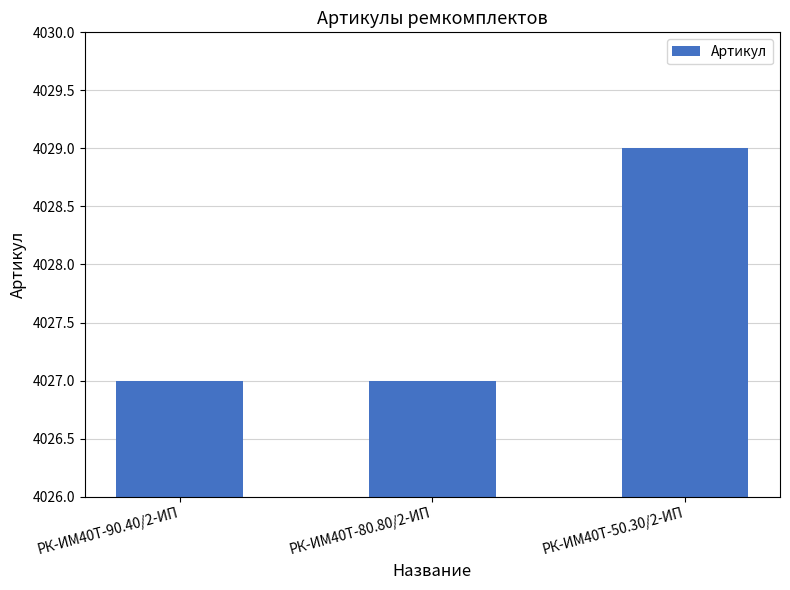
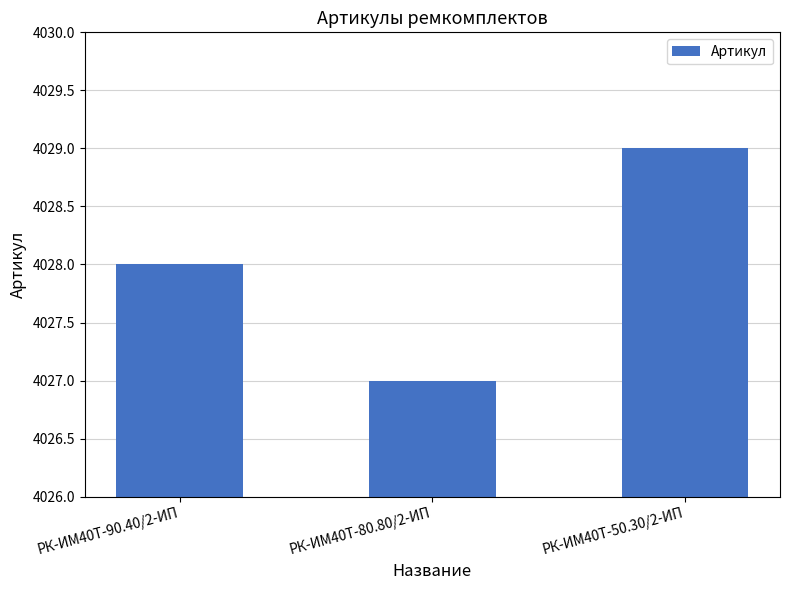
РК-ИМ40T-90.40/2-ИП: 4027 -> 4028
